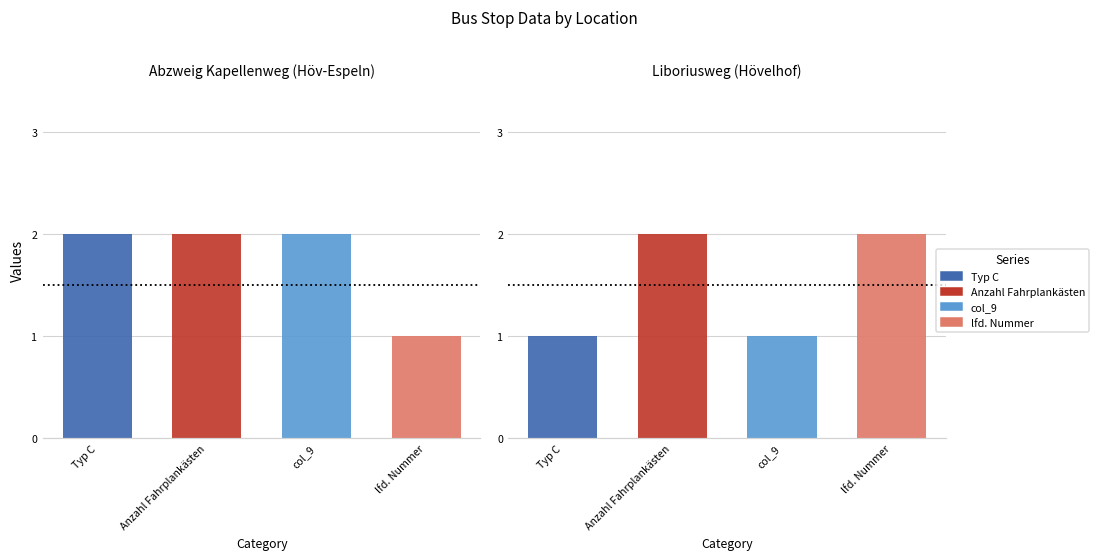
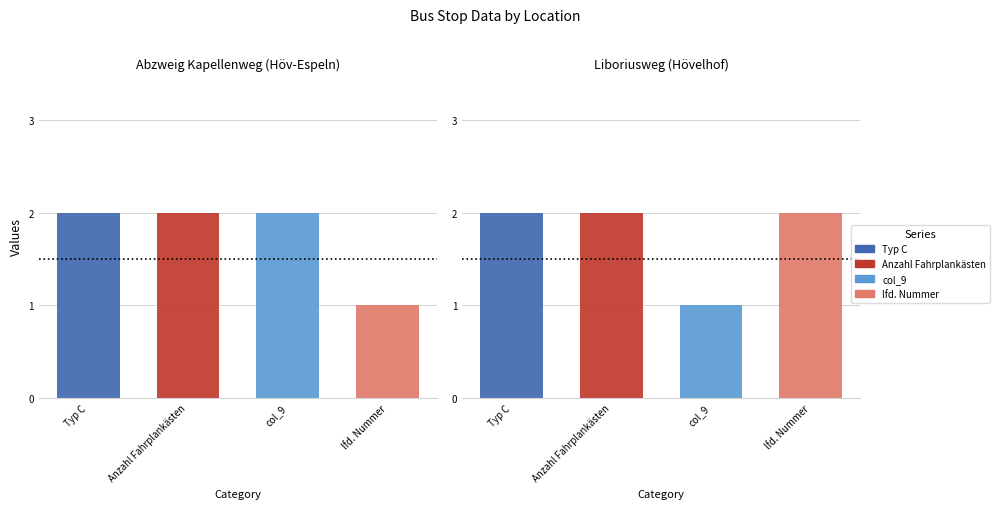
Liboriusweg (Hövelhof), Typ C: 1 -> 2
